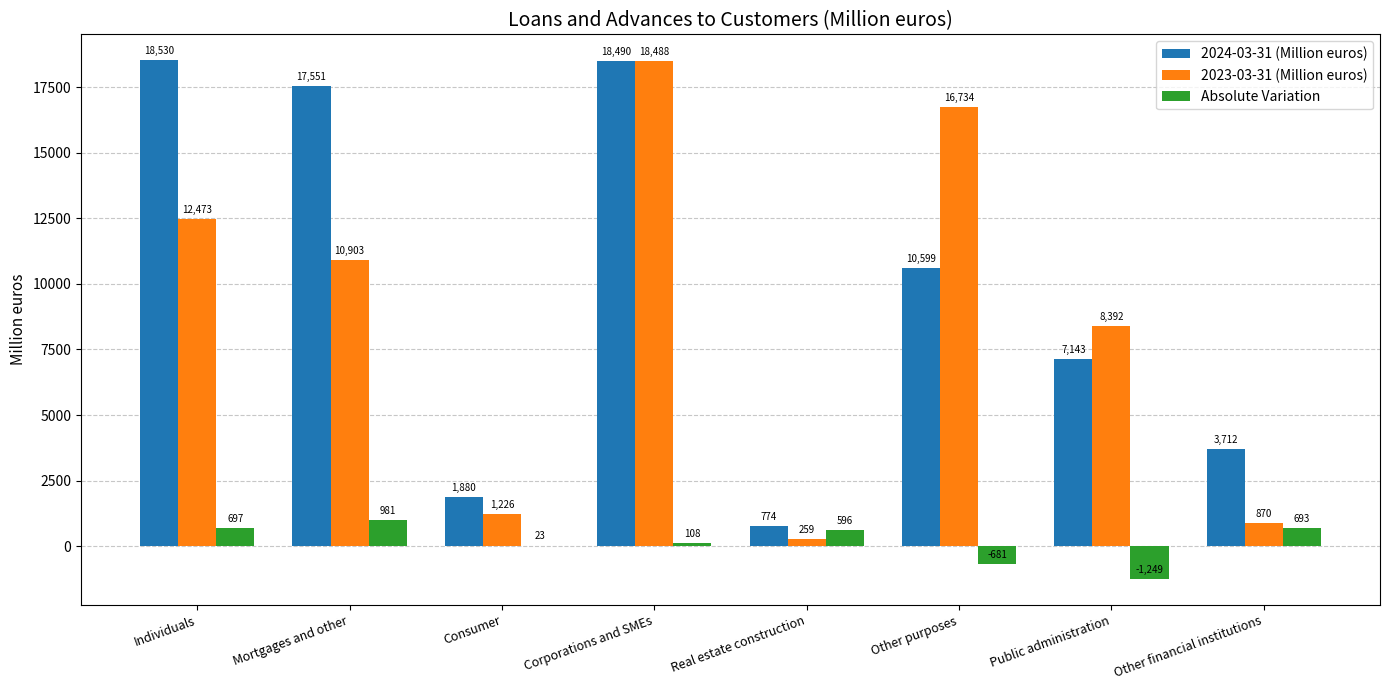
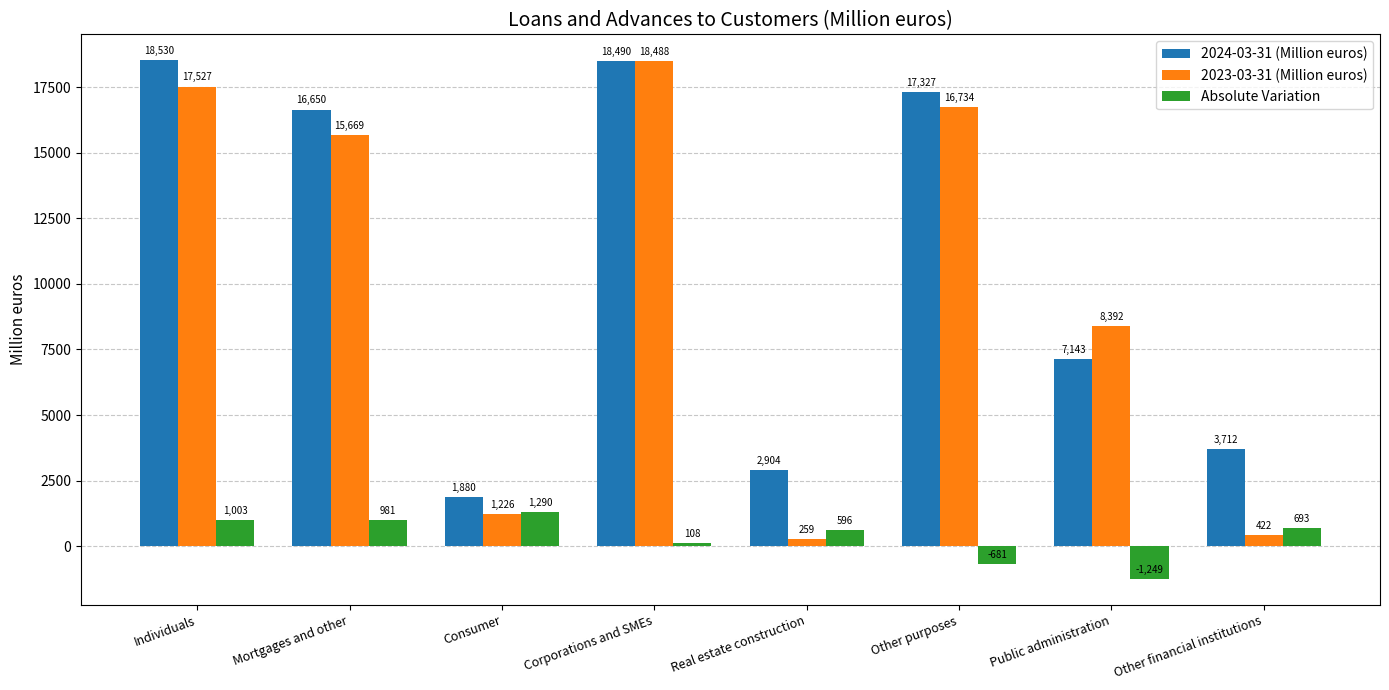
2023-03-31 (Million euros), Individuals: 12,473 -> 17,527
Absolute Variation, Individuals: 697 -> 1,003
2024-03-31 (Million euros), Mortgages and other: 17,551 -> 16,650
2023-03-31 (Million euros), Mortgages and other: 10,903 -> 15,669
Absolute Variation, Consumer: 23 -> 1,290
2024-03-31 (Million euros), Real estate construction: 774 -> 2,904
2024-03-31 (Million euros), Other purposes: 10,599 -> 17,327
2023-03-31 (Million euros), Other financial institutions: 870 -> 422
